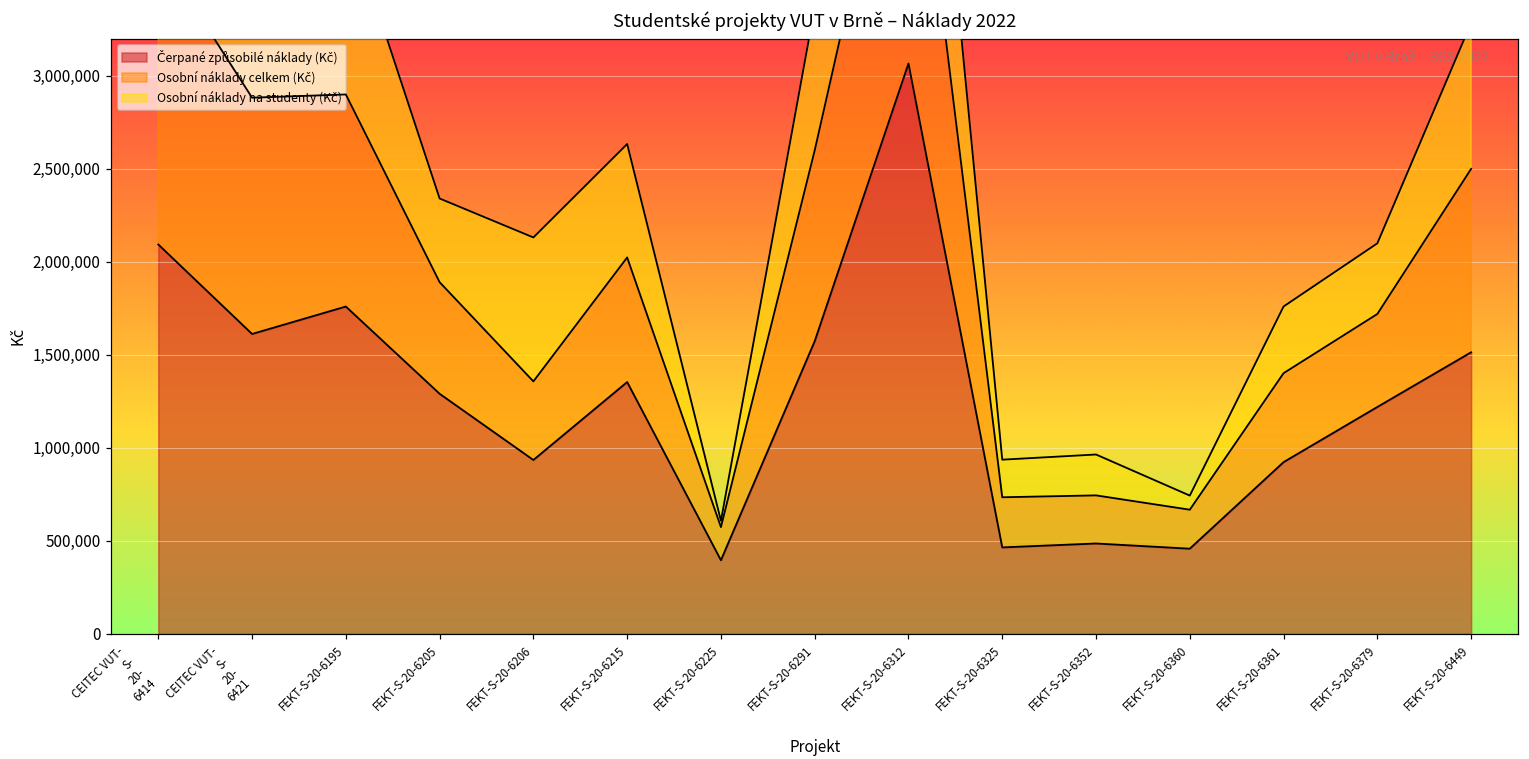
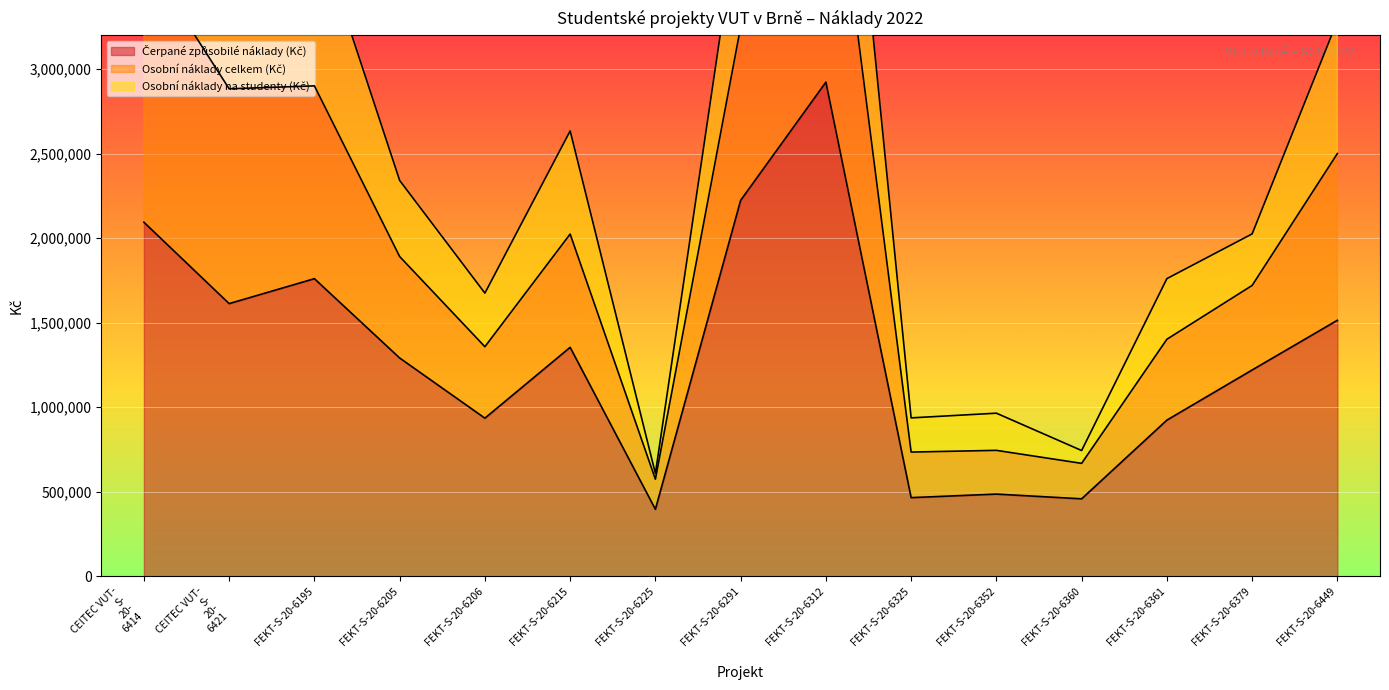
Osobní náklady na studenty (Kč), FEKT-S-20-6206: 770,000 -> 320,000
Čerpané způsobilé náklady (Kč), FEKT-S-20-6291: 1,570,000 -> 2,220,000
Čerpané způsobilé náklady (Kč), FEKT-S-20-6312: 3,070,000 -> 2,920,000
Osobní náklady na studenty (Kč), FEKT-S-20-6379: 380,000 -> 300,000
